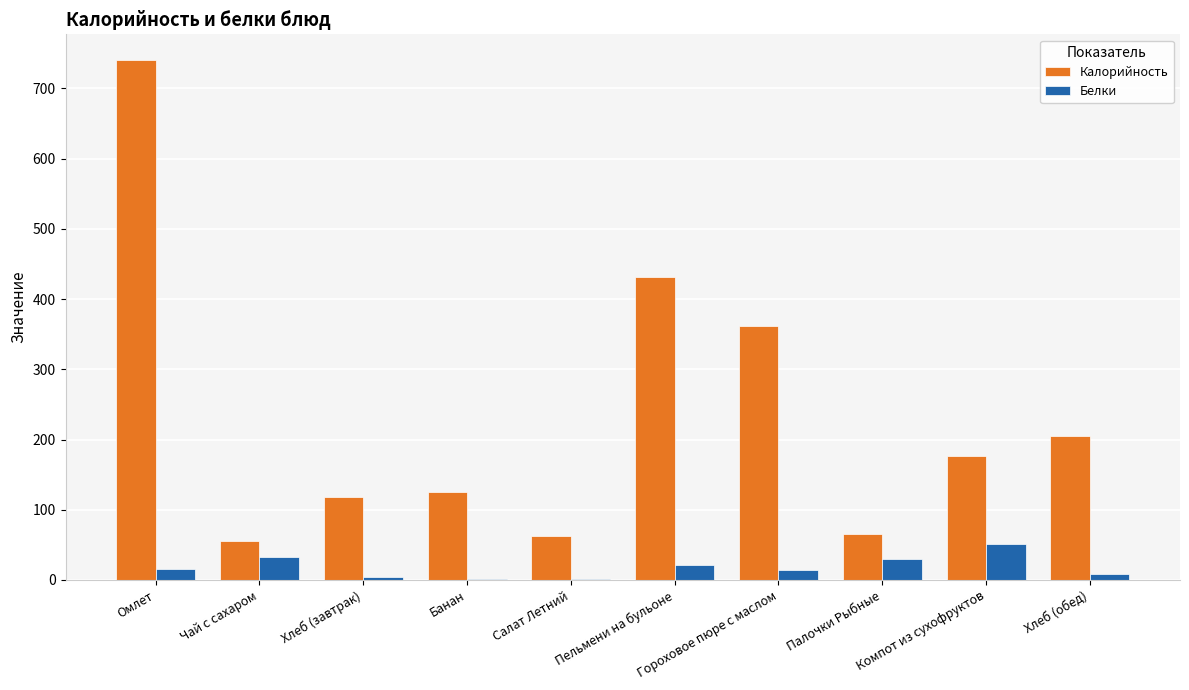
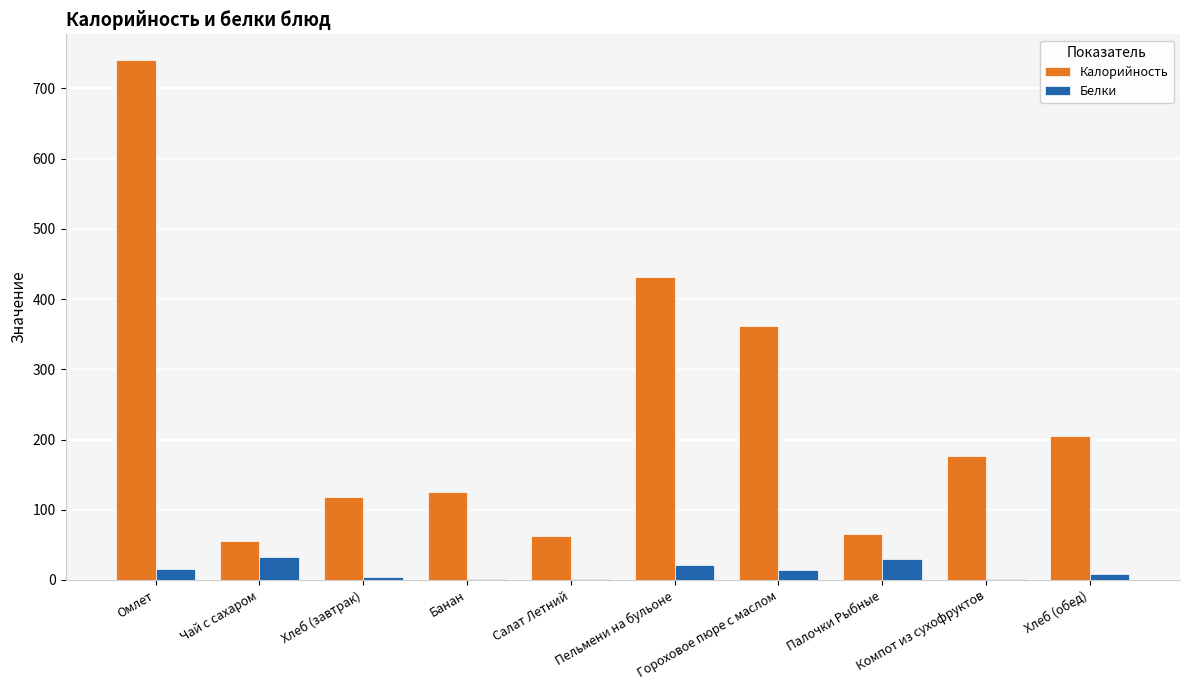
Белки, Компот из сухофруктов: 50 -> 0
